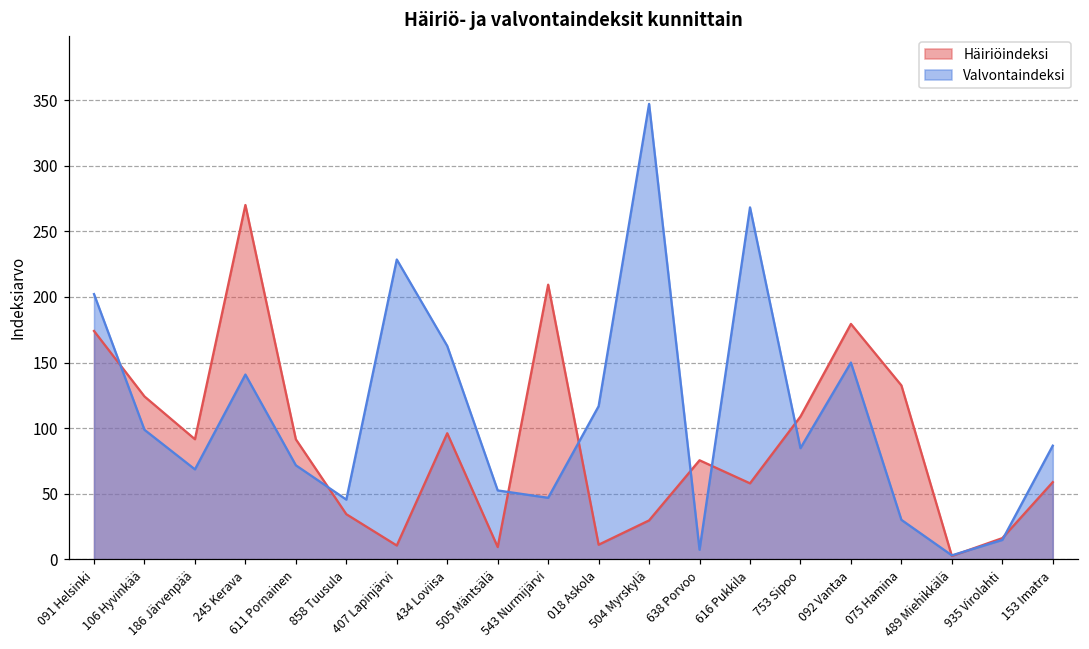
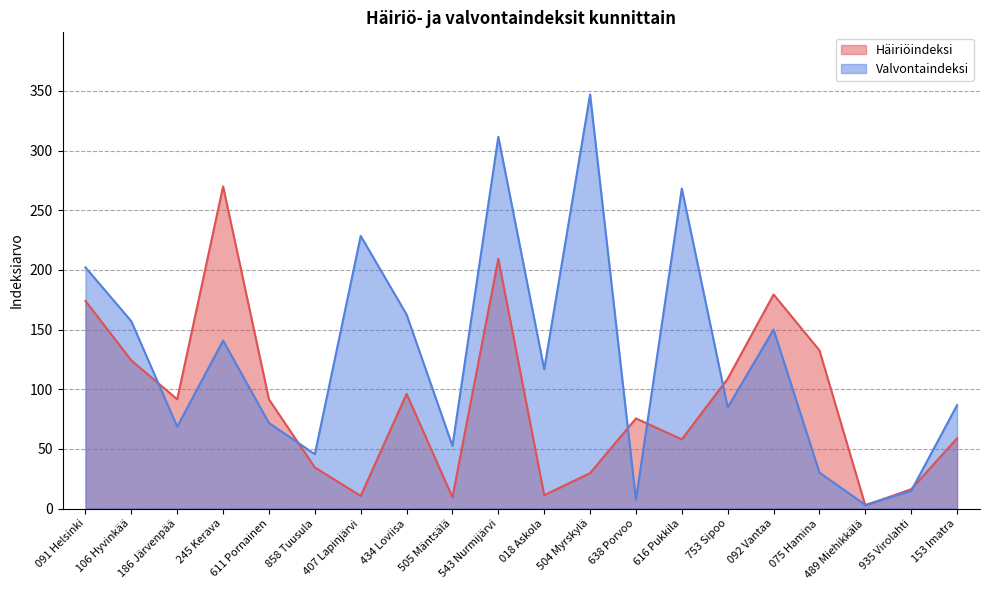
Valvontaindeksi, 106 Hyvinkää: 99 -> 157
Valvontaindeksi, 543 Nurmijärvi: 47 -> 312
